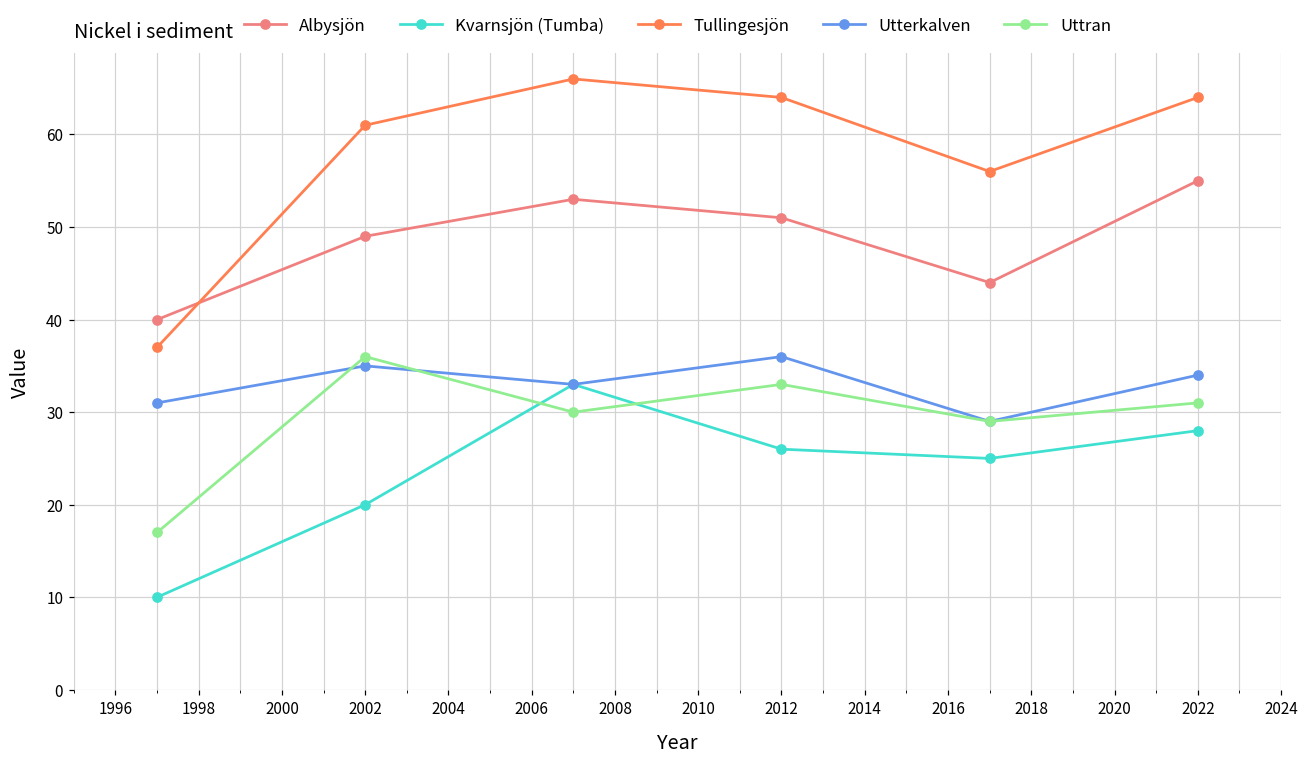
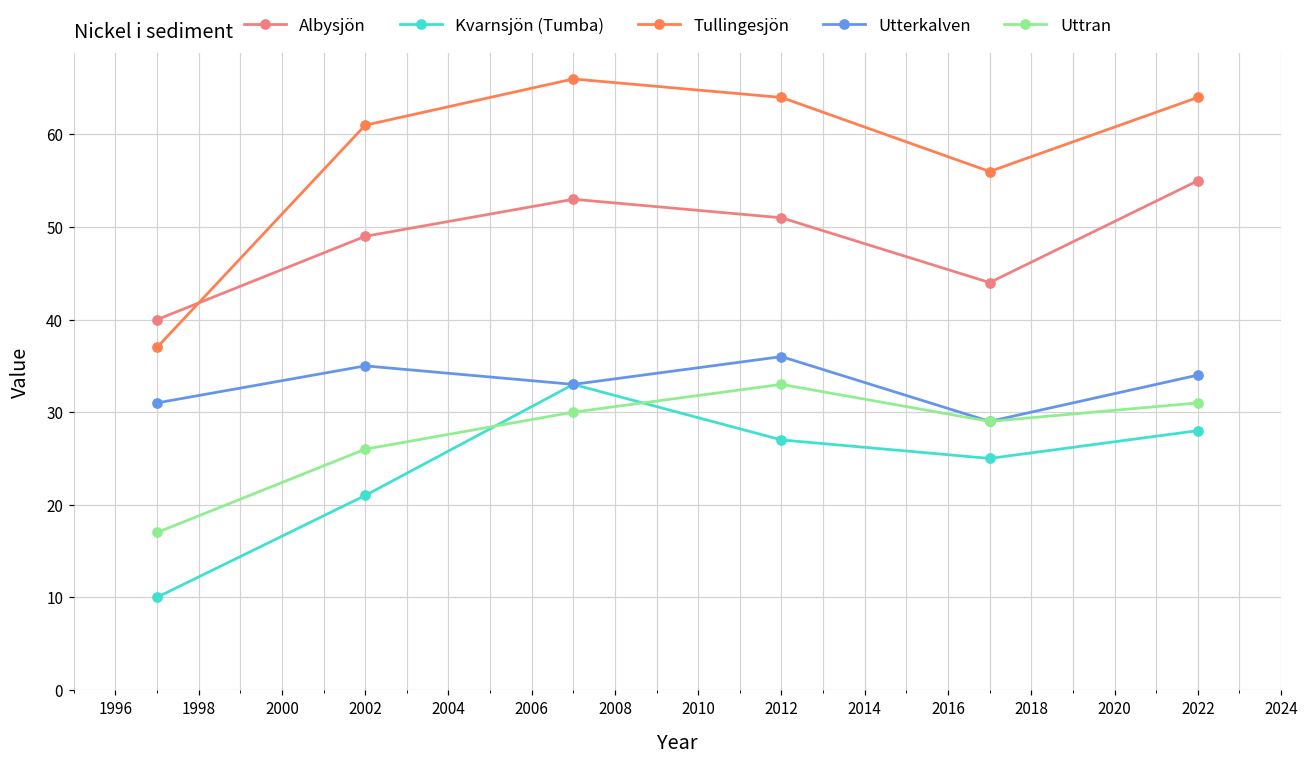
Kvarnsjön (Tumba), 2002: 20 -> 21
Uttran, 2002: 36 -> 26
Kvarnsjön (Tumba), 2012: 26 -> 27
